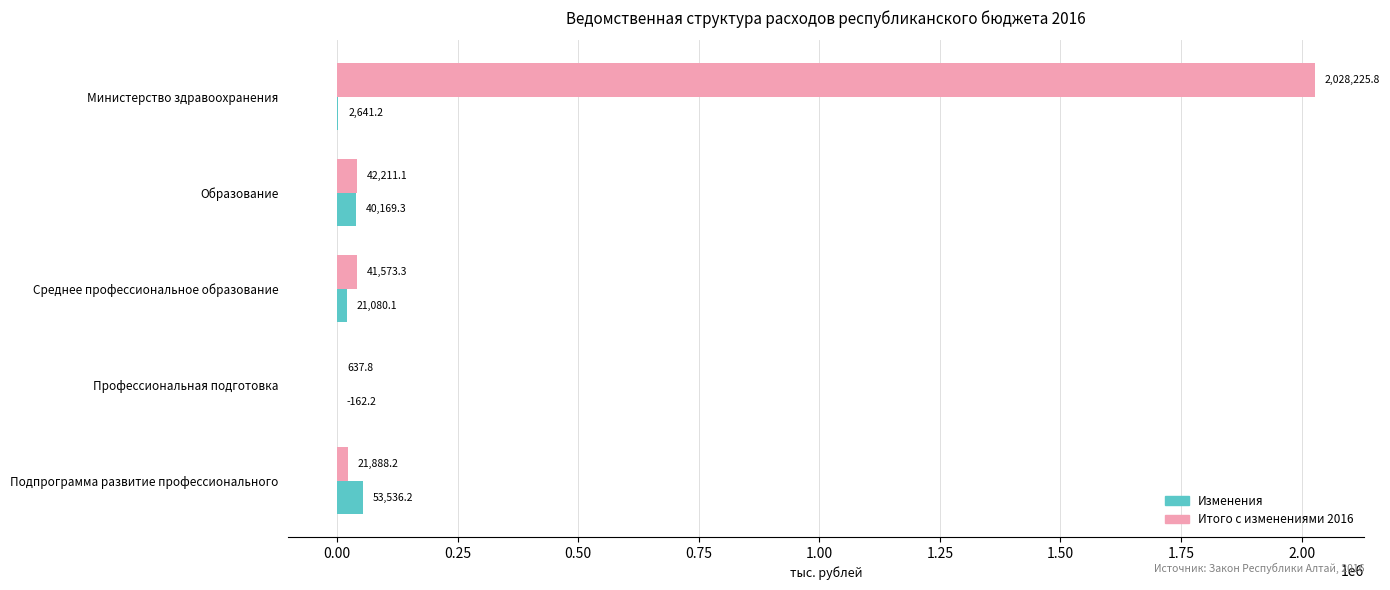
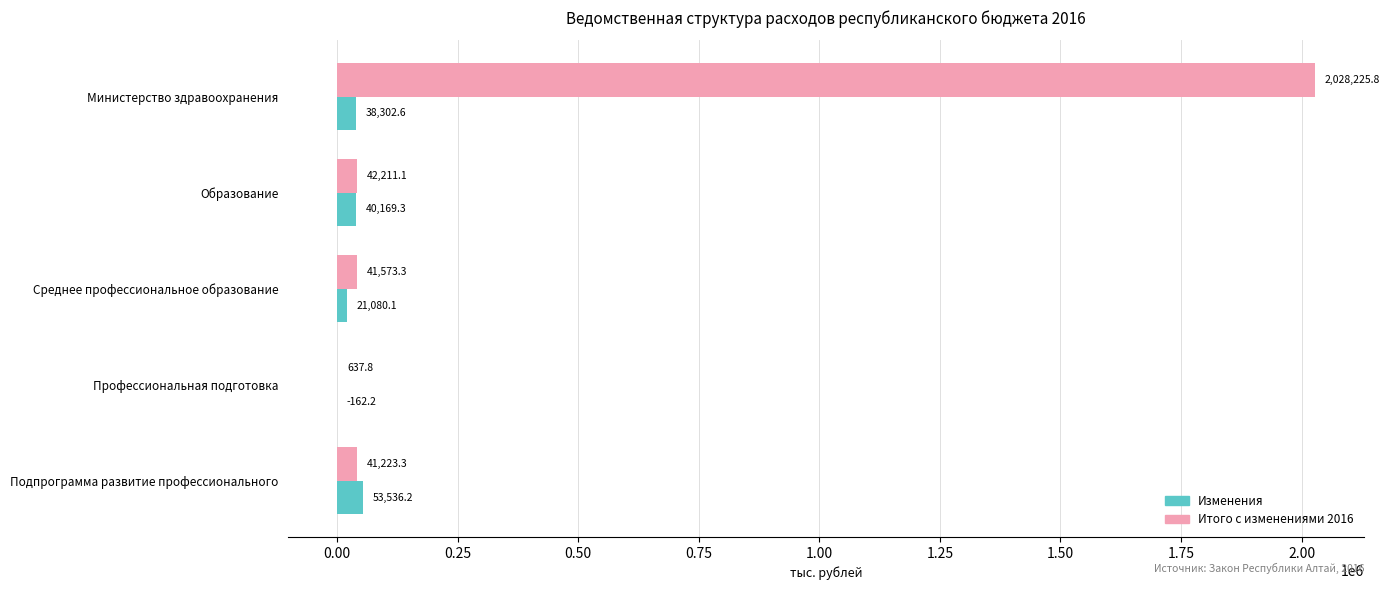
Изменения, Министерство здравоохранения: 2,641.2 -> 38,302.6
Итого с изменениями 2016, Подпрограмма развитие профессионального: 21,888.2 -> 41,223.3
